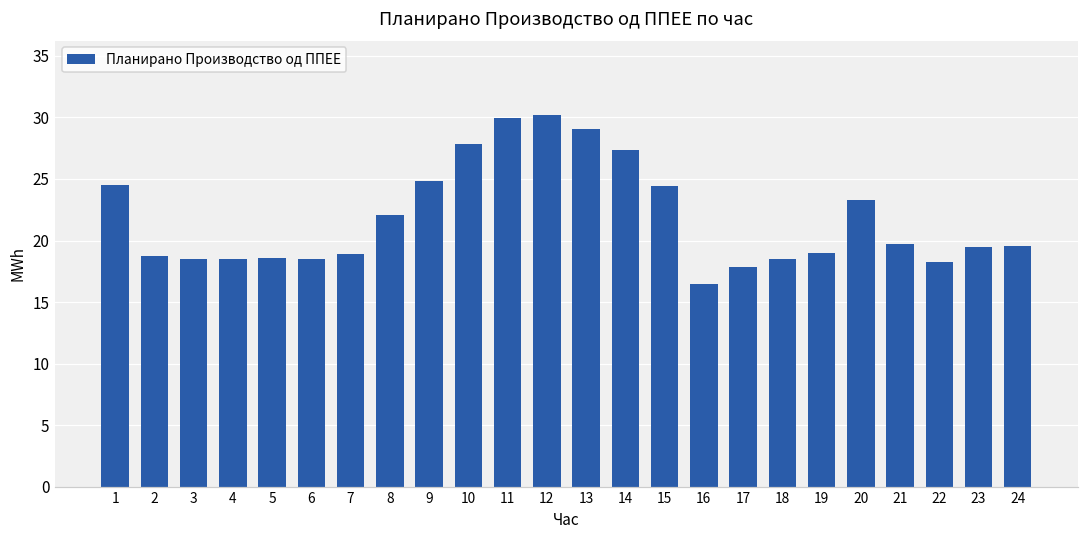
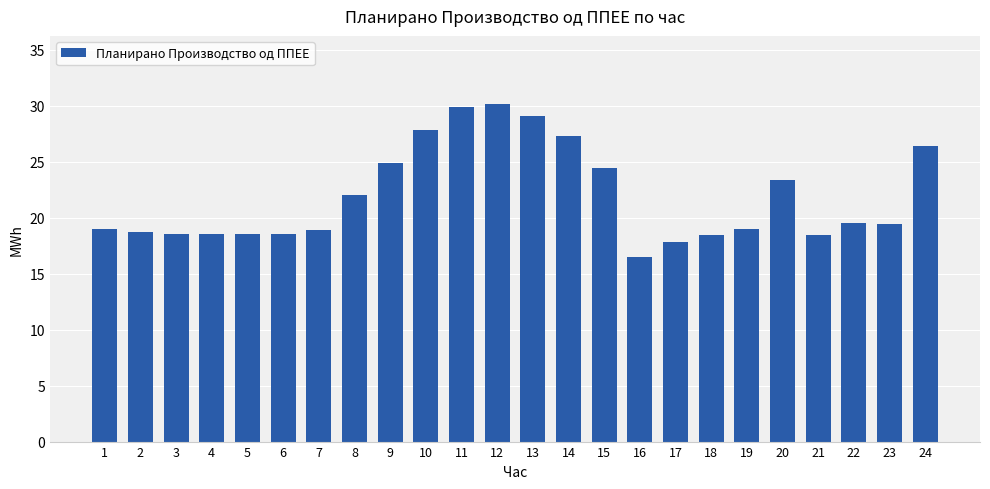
1: 24.5 -> 19.0
21: 19.7 -> 18.4
22: 18.3 -> 19.5
24: 19.6 -> 26.4
